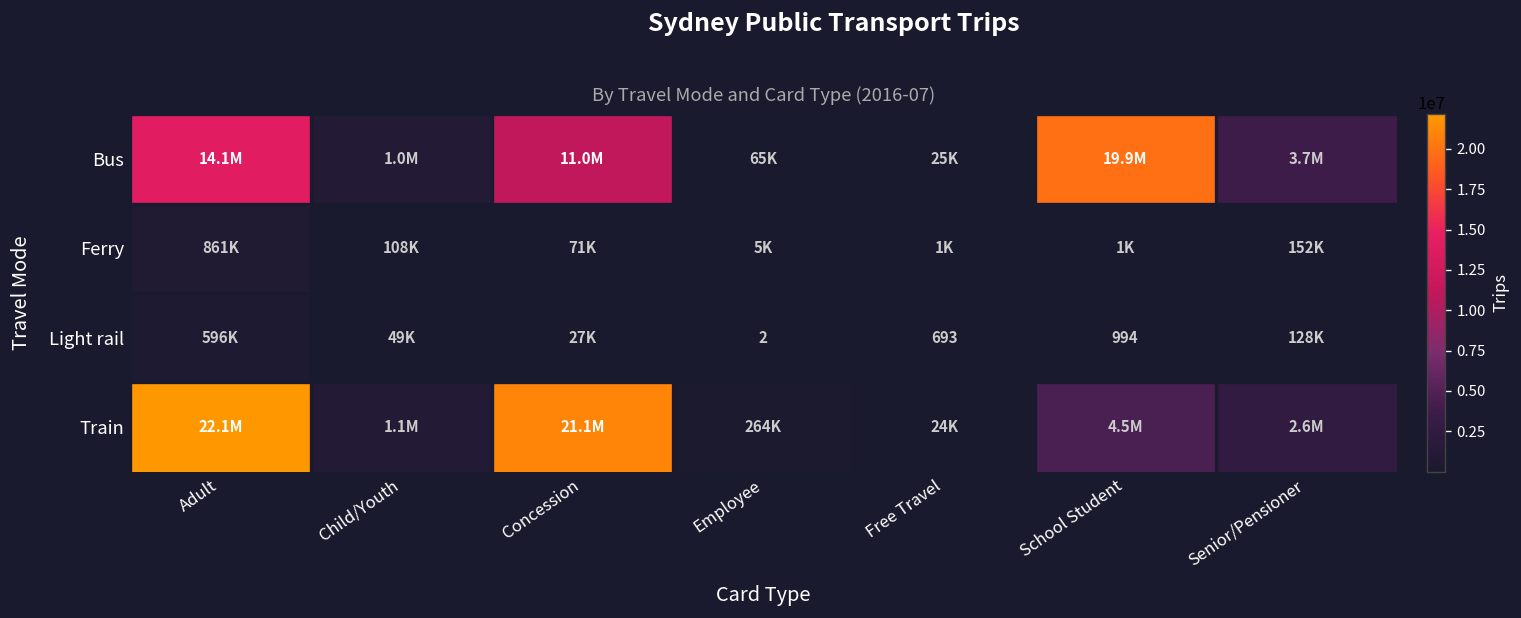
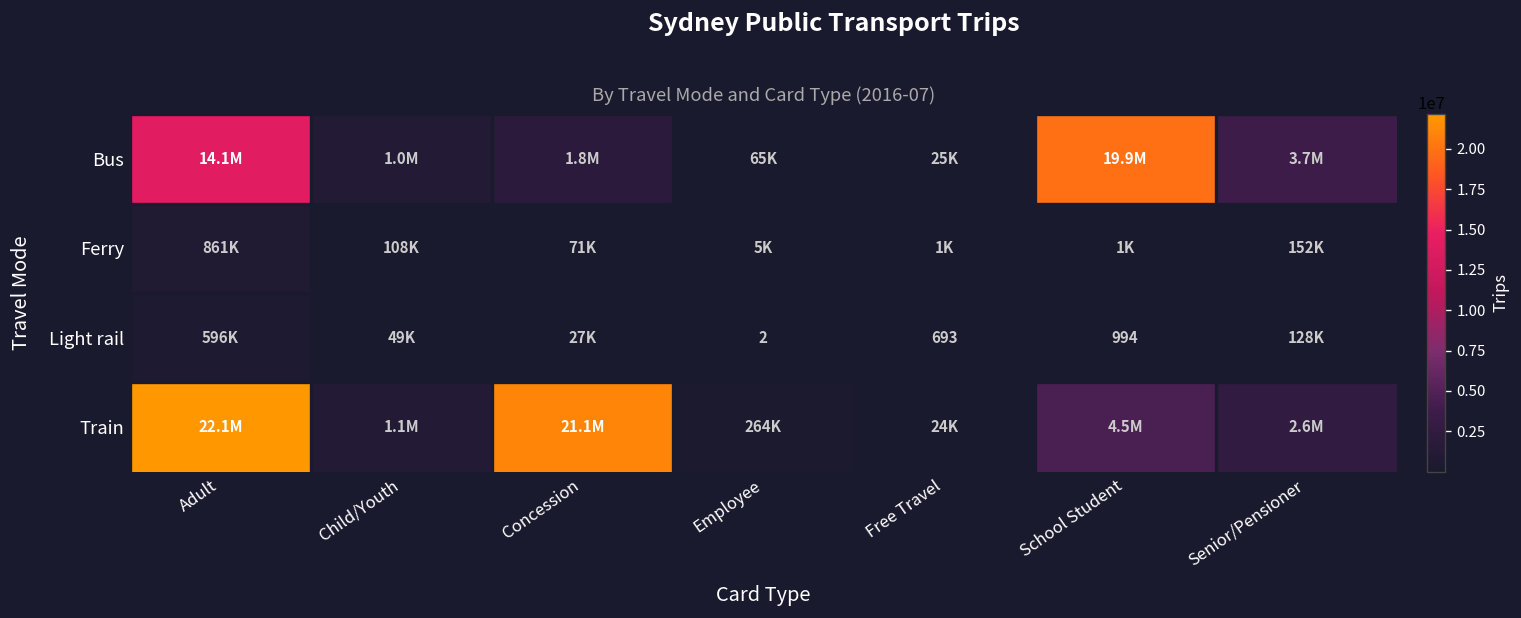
Bus, Concession: 11.0M -> 1.8M
